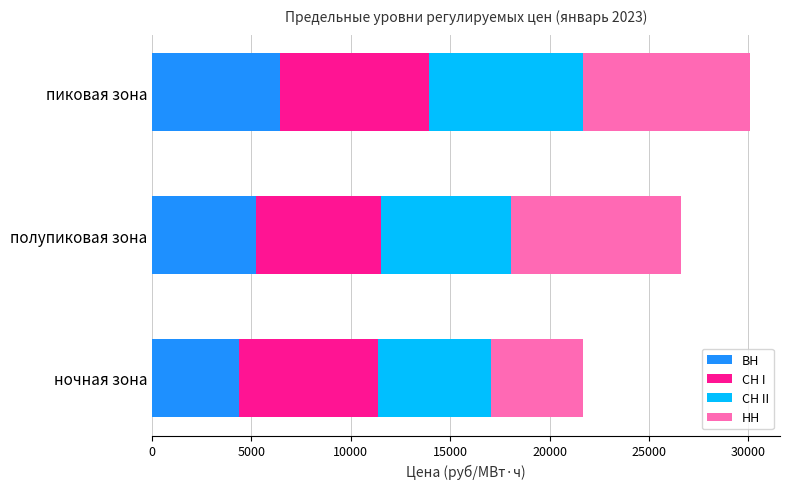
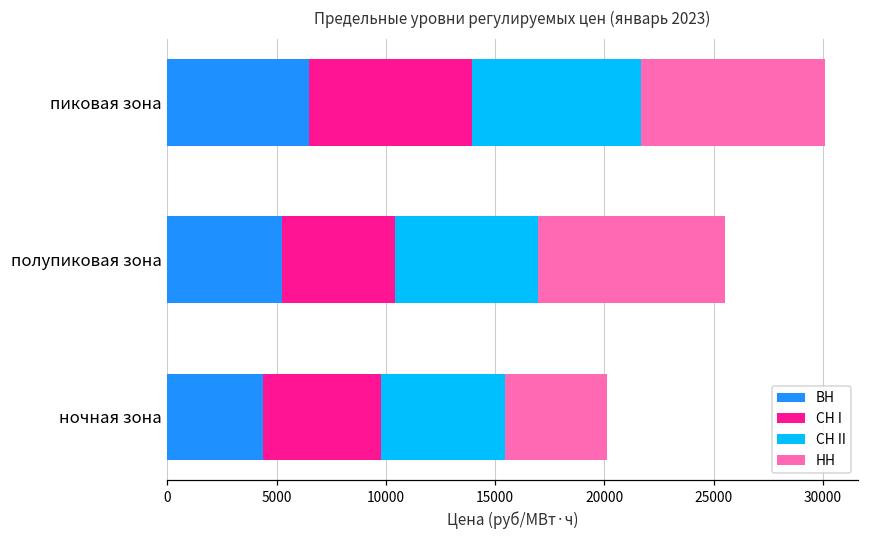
СН I, полупиковая зона: 6300 -> 5200
СН I, ночная зона: 7000 -> 5400
